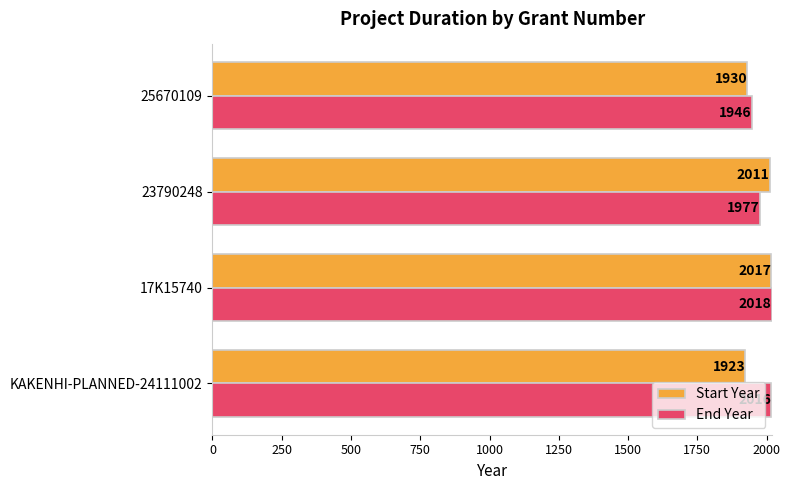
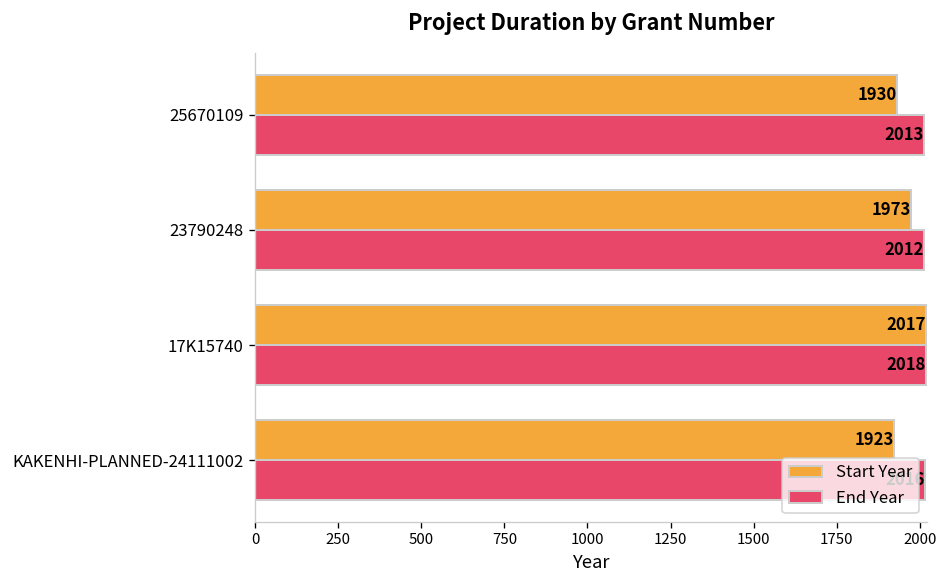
End Year, 25670109: 1946 -> 2013
Start Year, 23790248: 2011 -> 1973
End Year, 23790248: 1977 -> 2012
